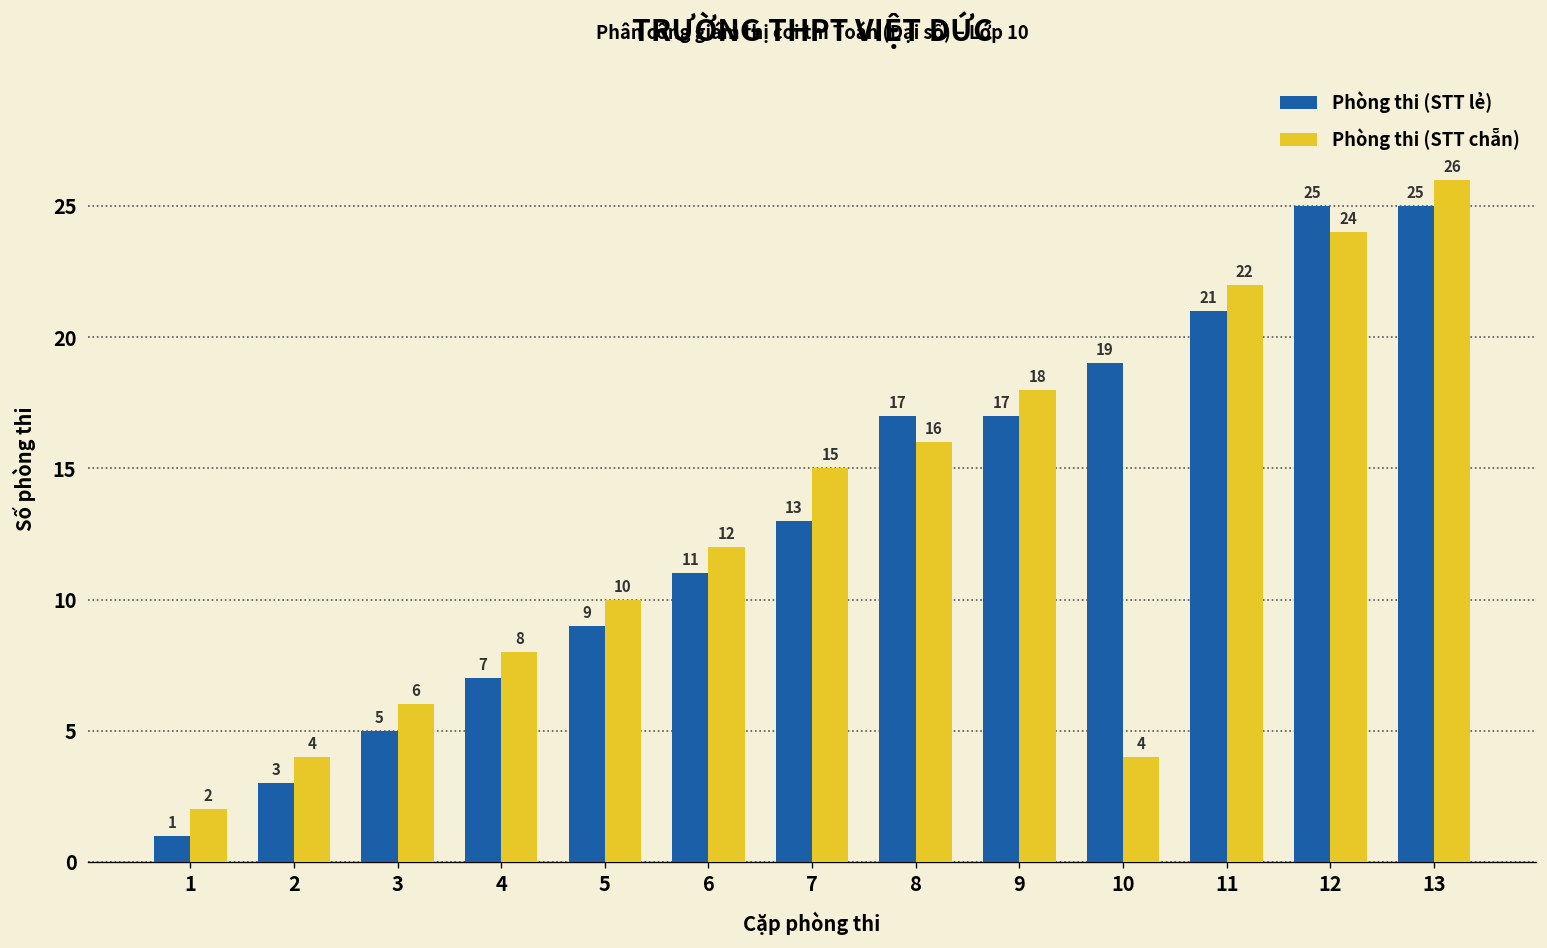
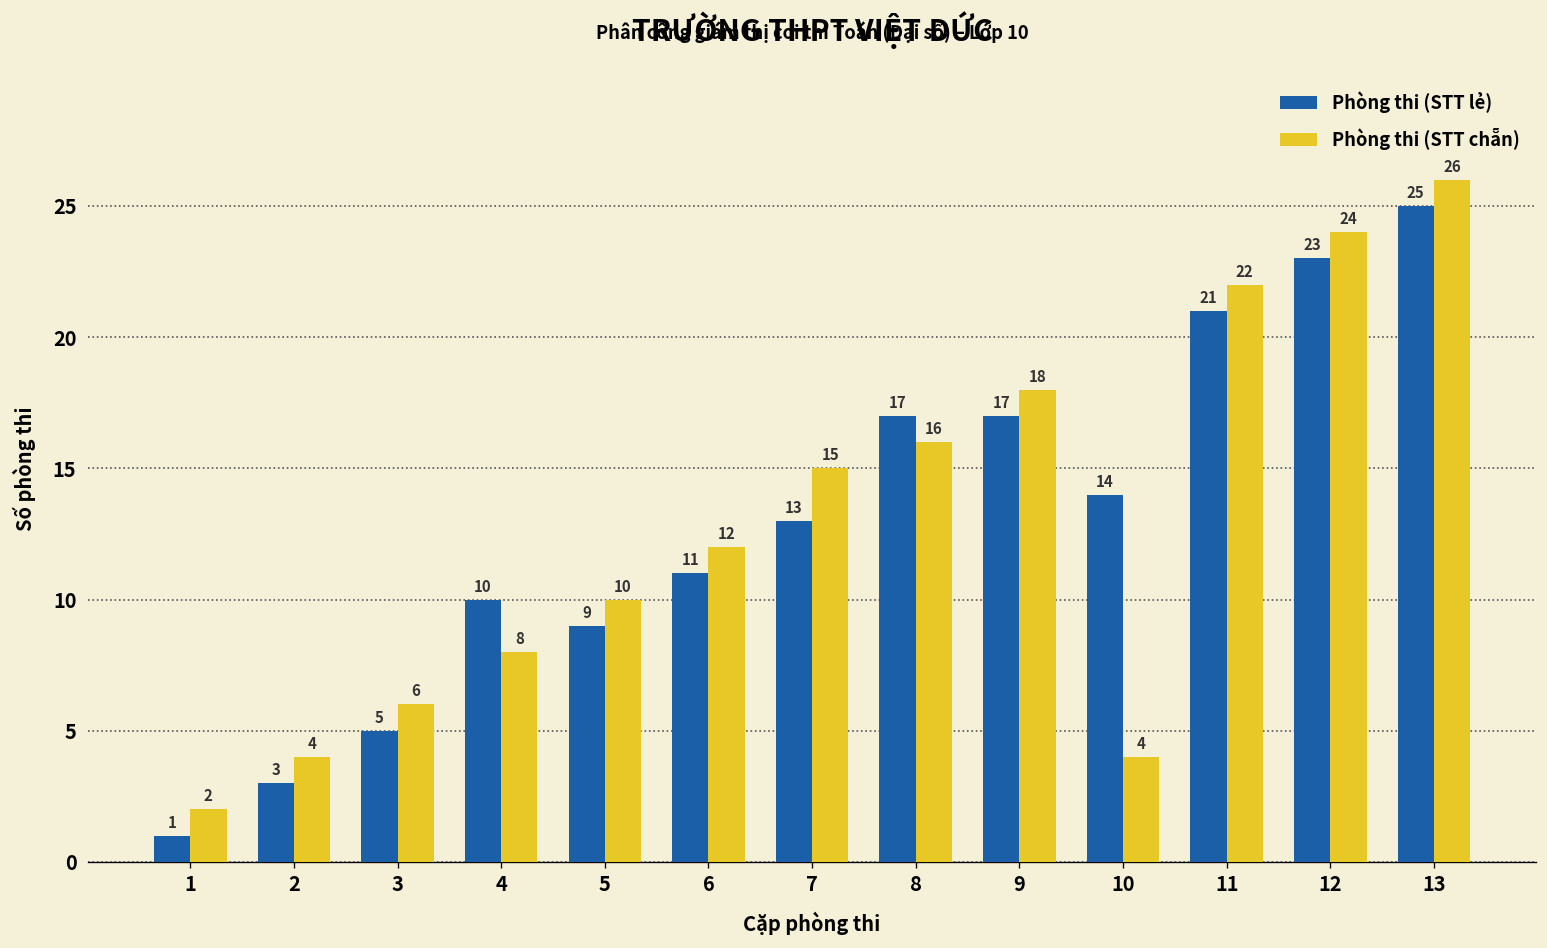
Phòng thi (STT lẻ), 4: 7 -> 10
Phòng thi (STT lẻ), 10: 19 -> 14
Phòng thi (STT lẻ), 12: 25 -> 23
